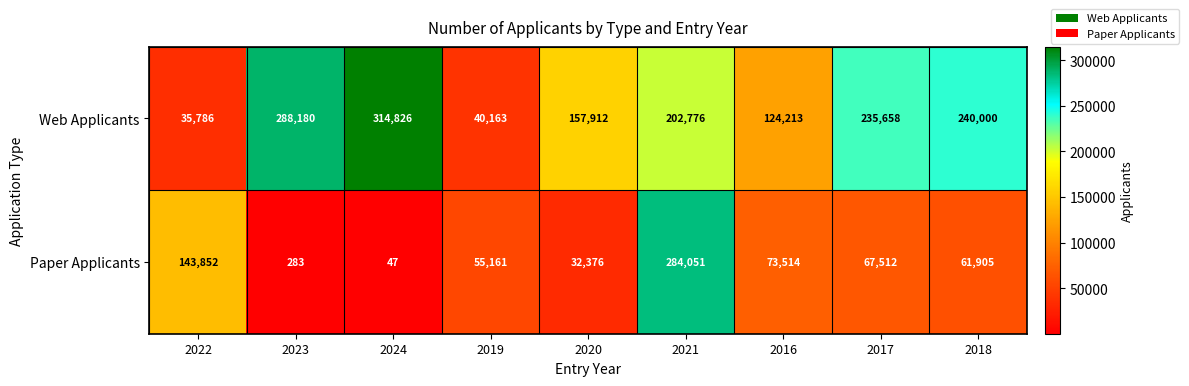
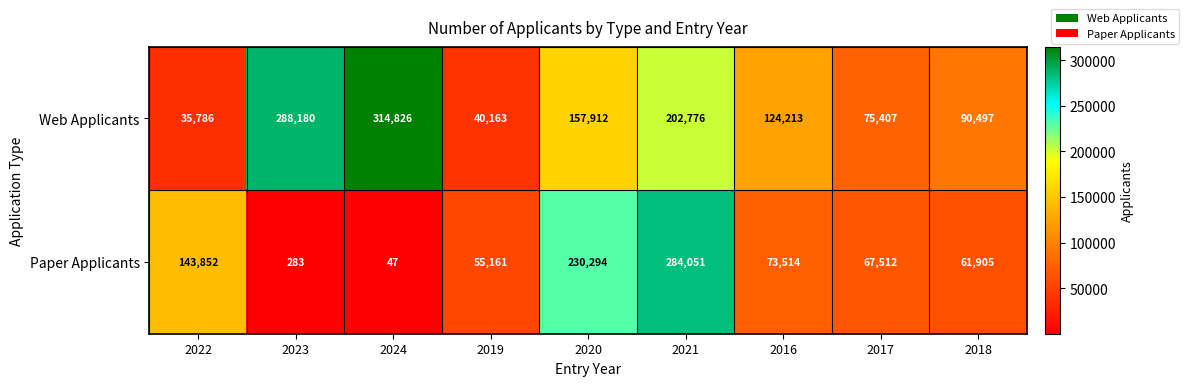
Web Applicants, 2017: 235,658 -> 75,407
Web Applicants, 2018: 240,000 -> 90,497
Paper Applicants, 2020: 32,376 -> 230,294
